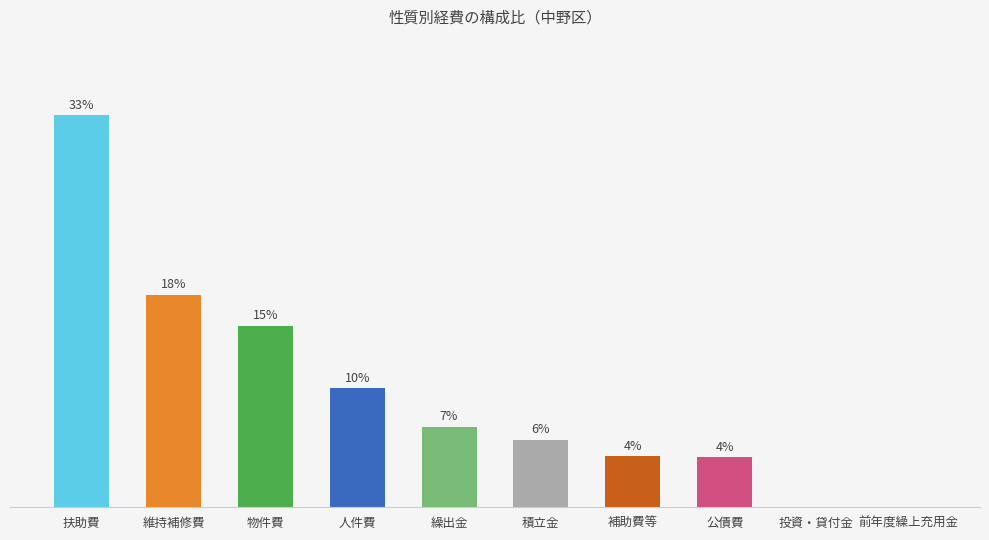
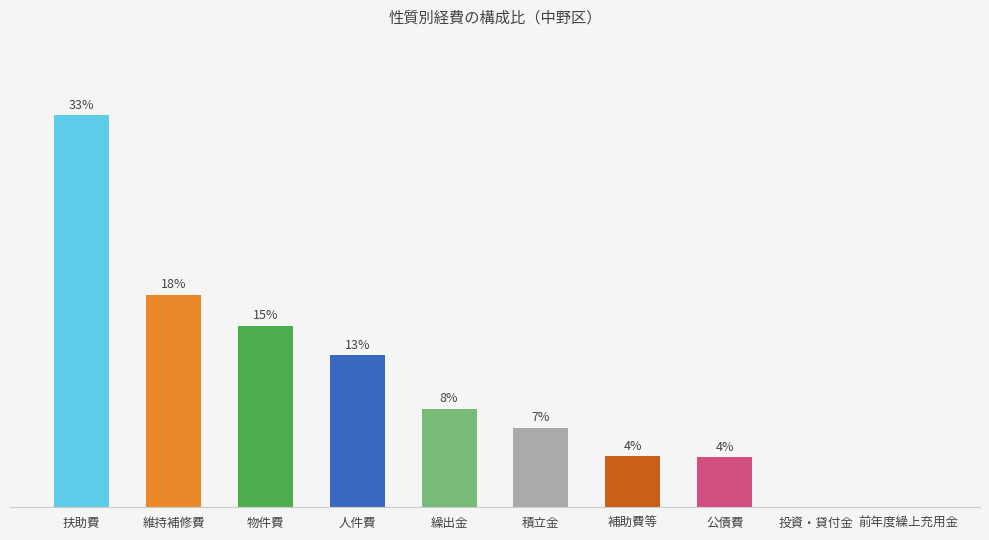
人件費: 10% -> 13%
繰出金: 7% -> 8%
積立金: 6% -> 7%
